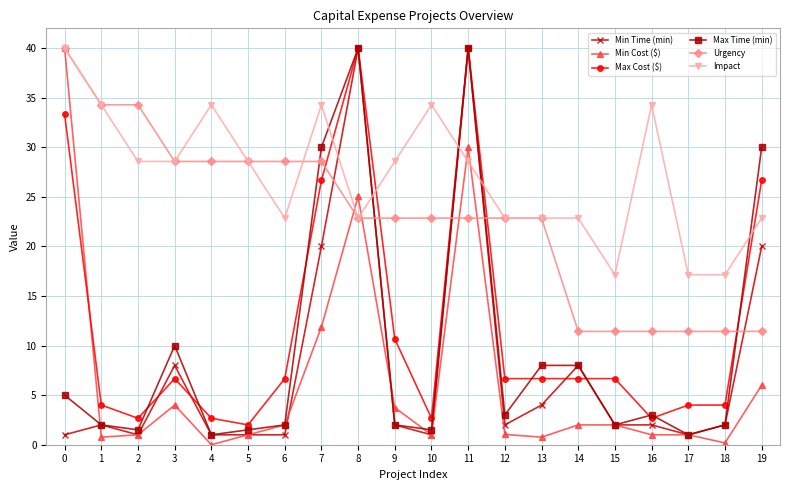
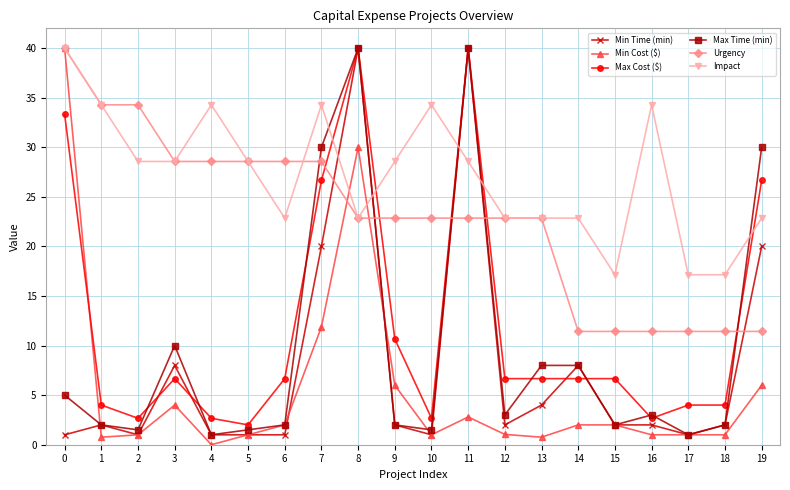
Min Cost ($), 8: 25 -> 30
Min Cost ($), 9: 4 -> 6
Min Cost ($), 11: 30 -> 3
Min Cost ($), 18: 0 -> 1
